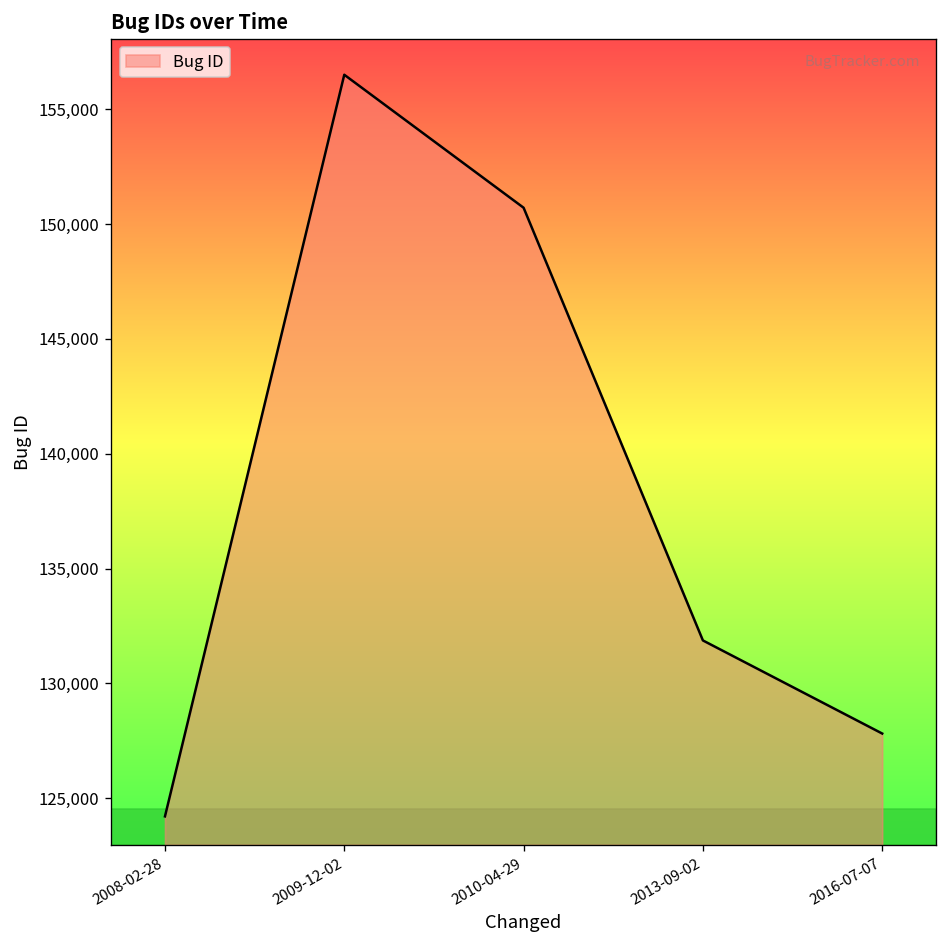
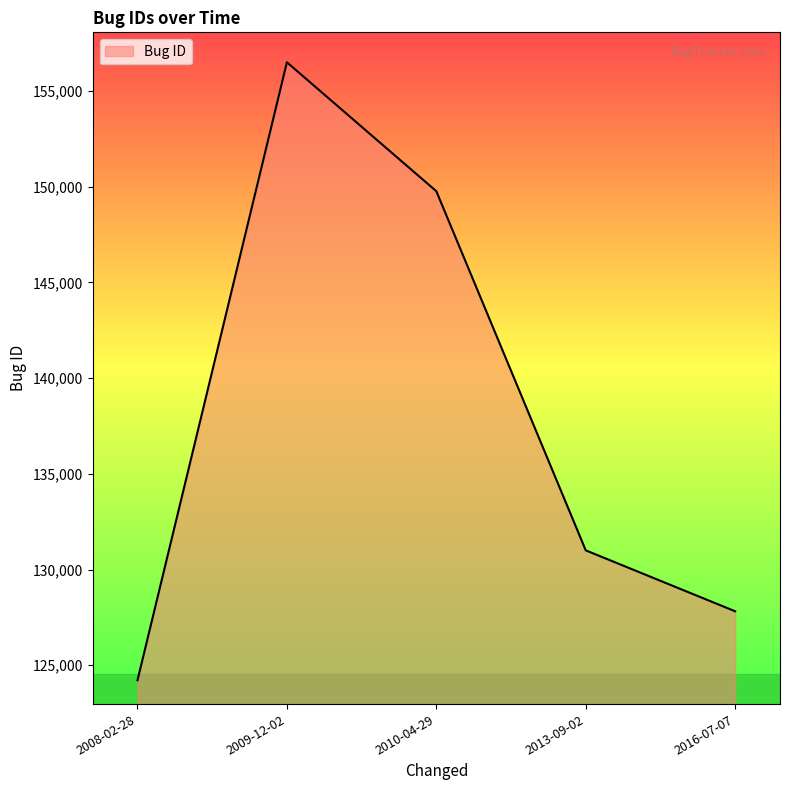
2010-04-29: 150,700 -> 149,800
2013-09-02: 131,900 -> 131,000
